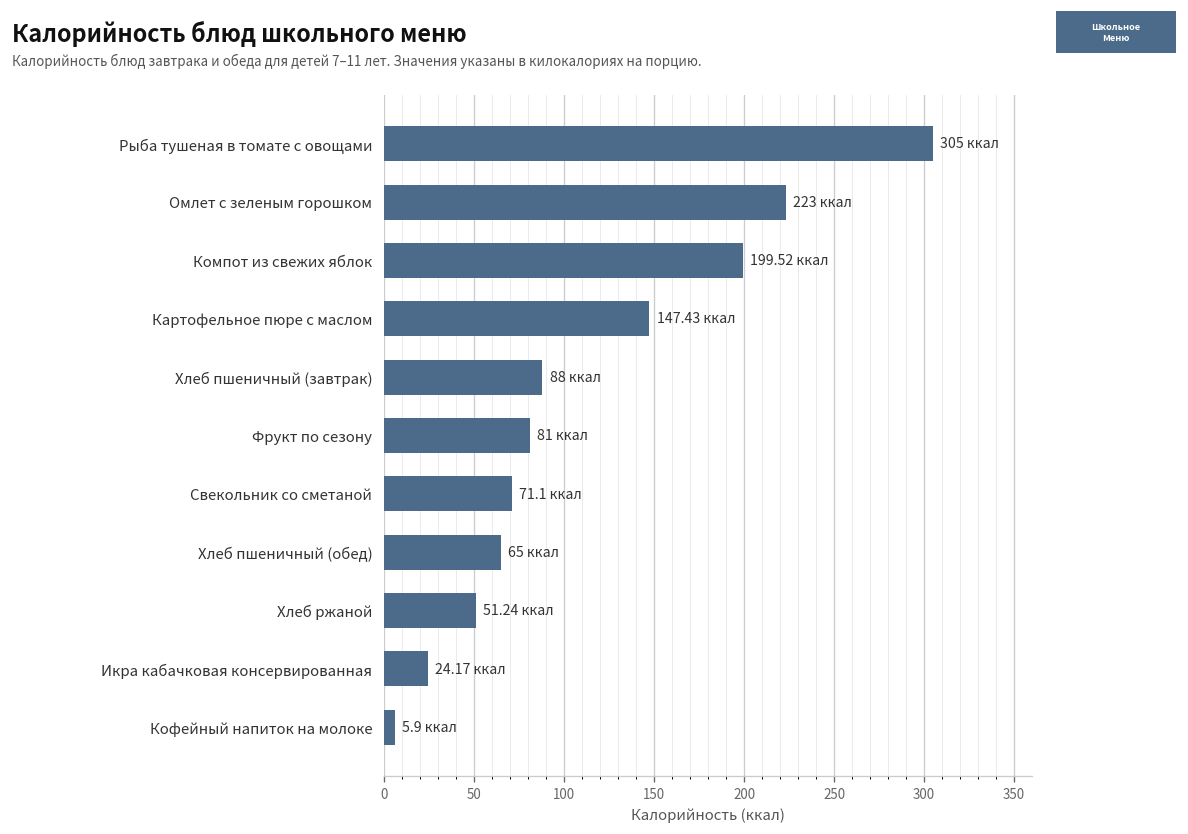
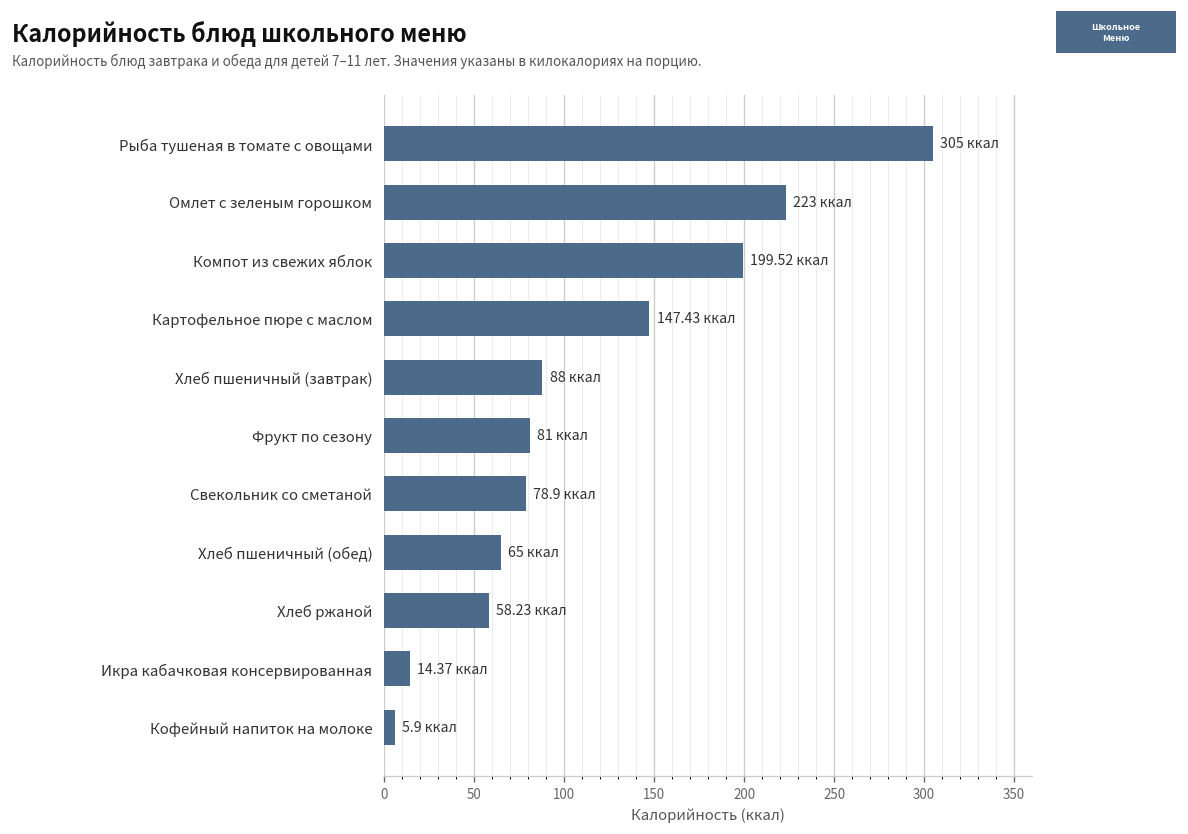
Свекольник со сметаной: 71.1 -> 78.9
Хлеб ржаной: 51.24 -> 58.23
Икра кабачковая консервированная: 24.17 -> 14.37
